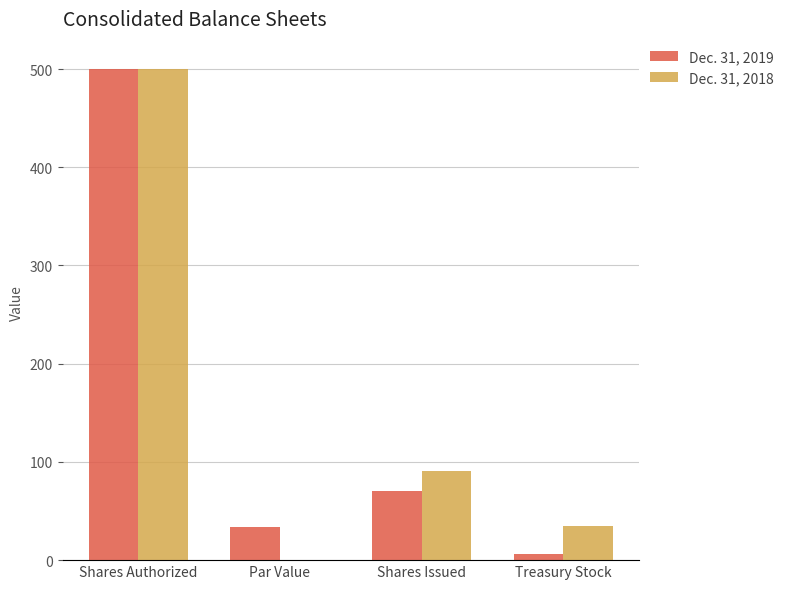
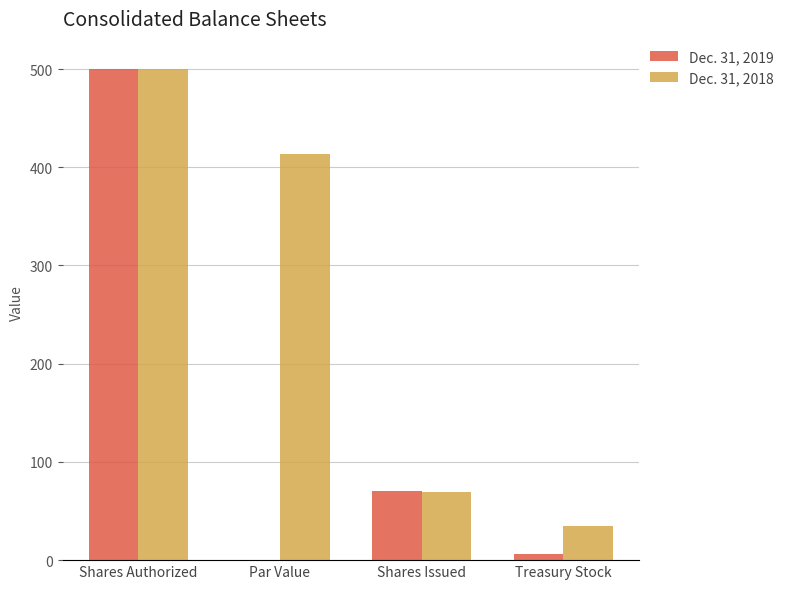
Dec. 31, 2019, Par Value: 30 -> 0
Dec. 31, 2018, Par Value: 0 -> 410
Dec. 31, 2018, Shares Issued: 90 -> 70
